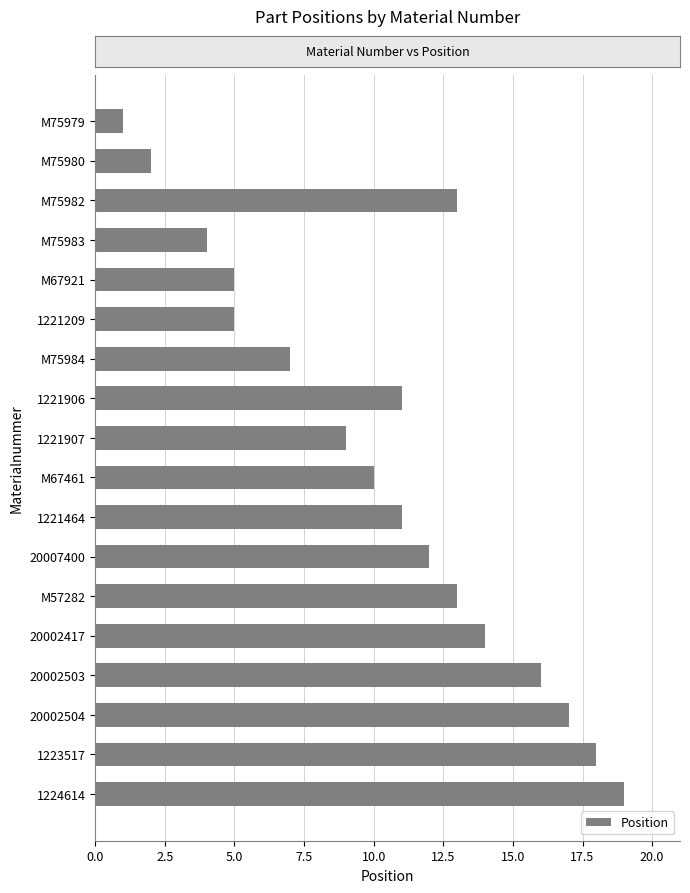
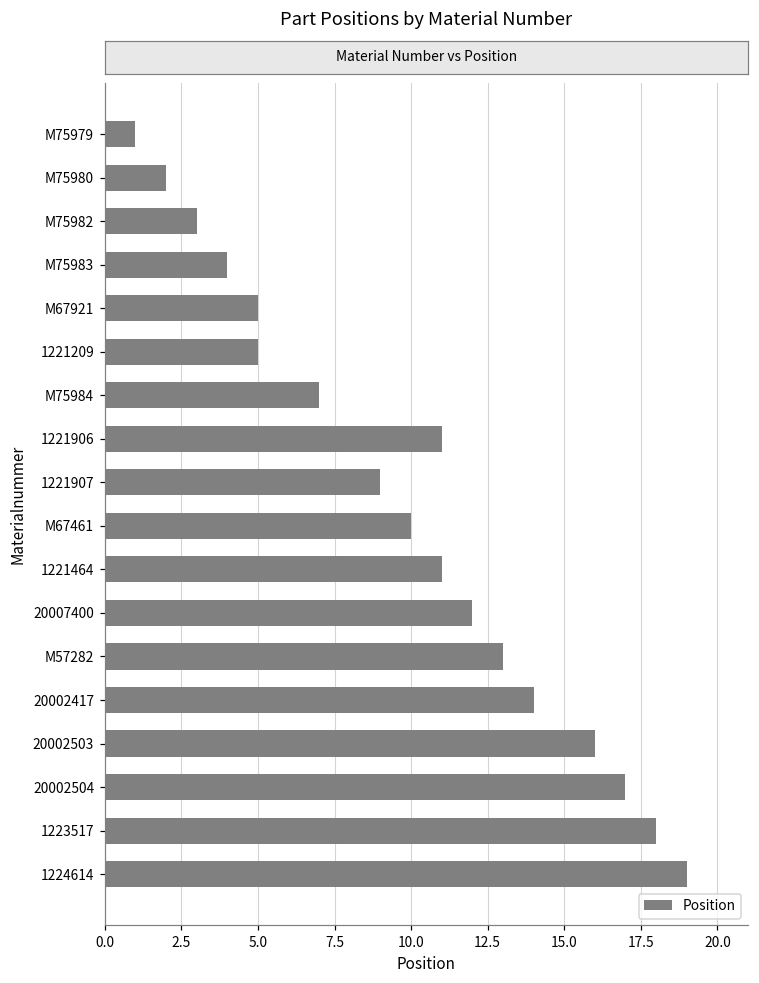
M75982: 13 -> 3
